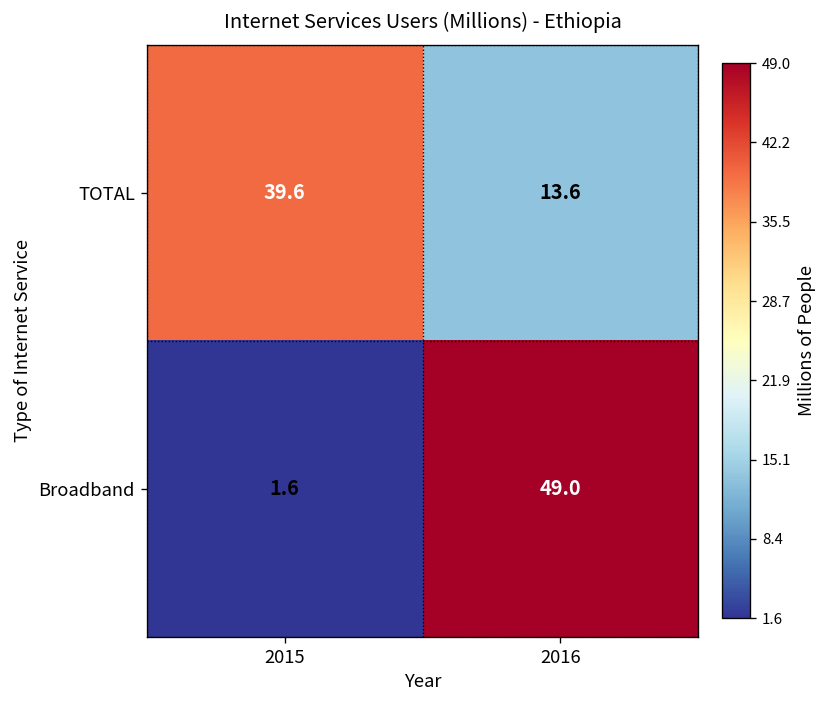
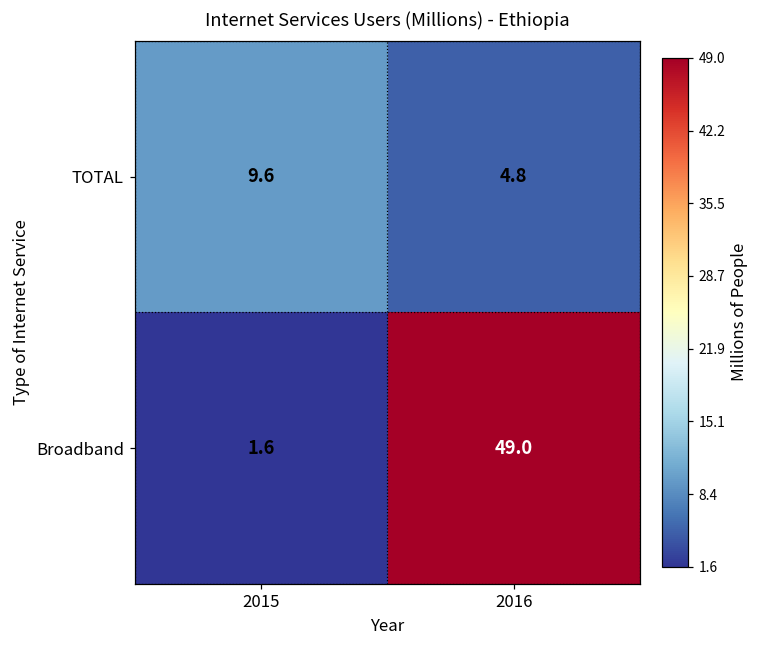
TOTAL, 2015: 39.6 -> 9.6
TOTAL, 2016: 13.6 -> 4.8
